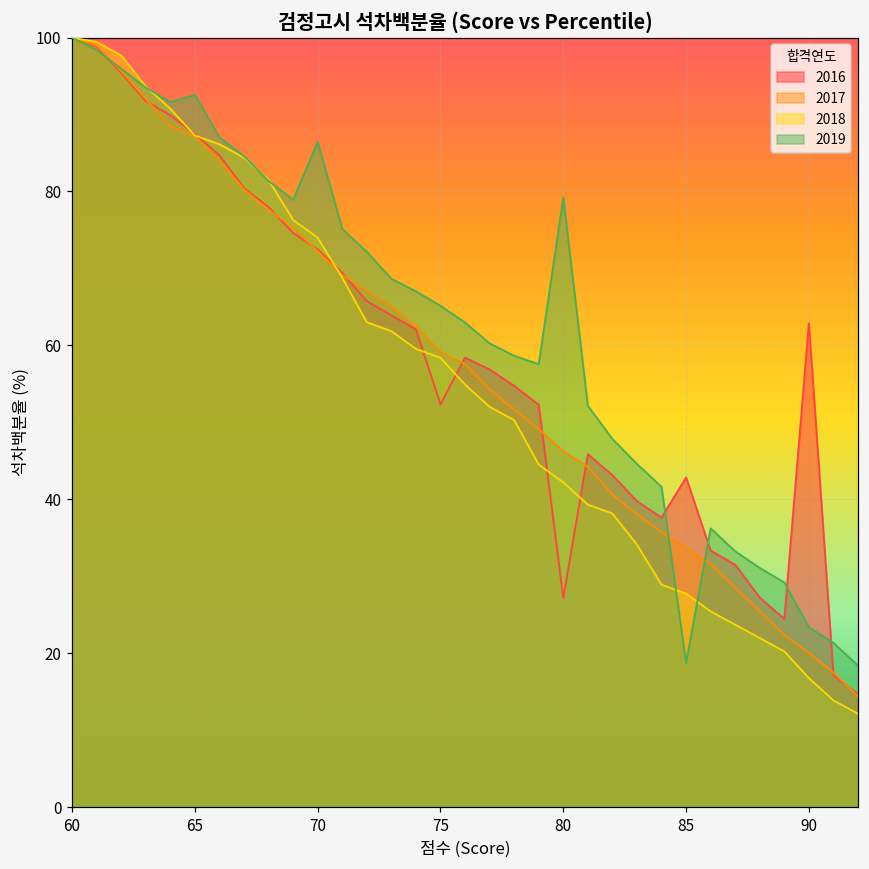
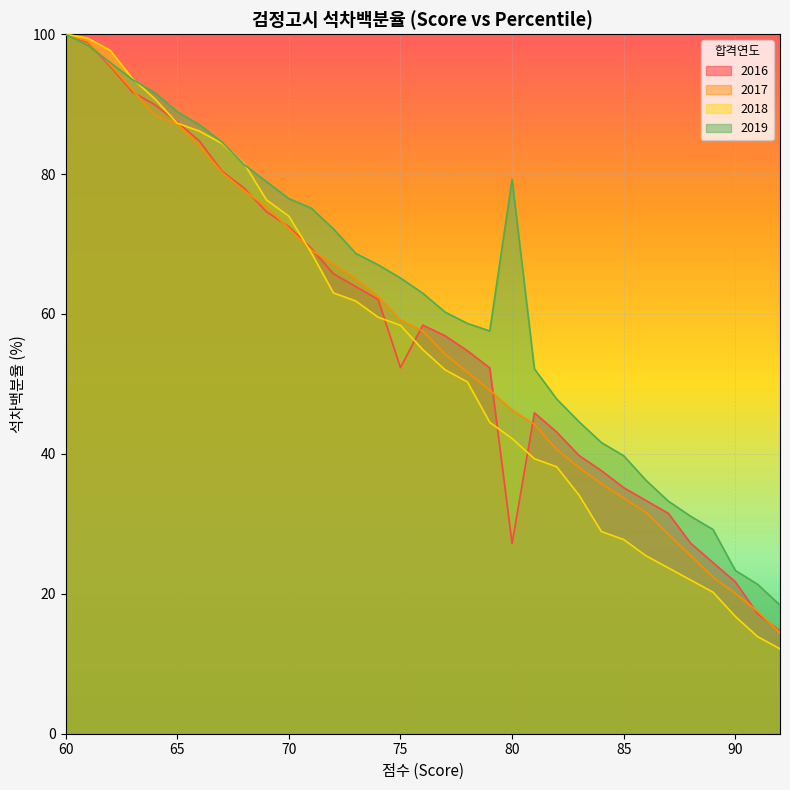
2019, 65: 93 -> 89
2019, 70: 86 -> 76
2016, 85: 43 -> 35
2019, 85: 19 -> 40
2016, 90: 63 -> 22
